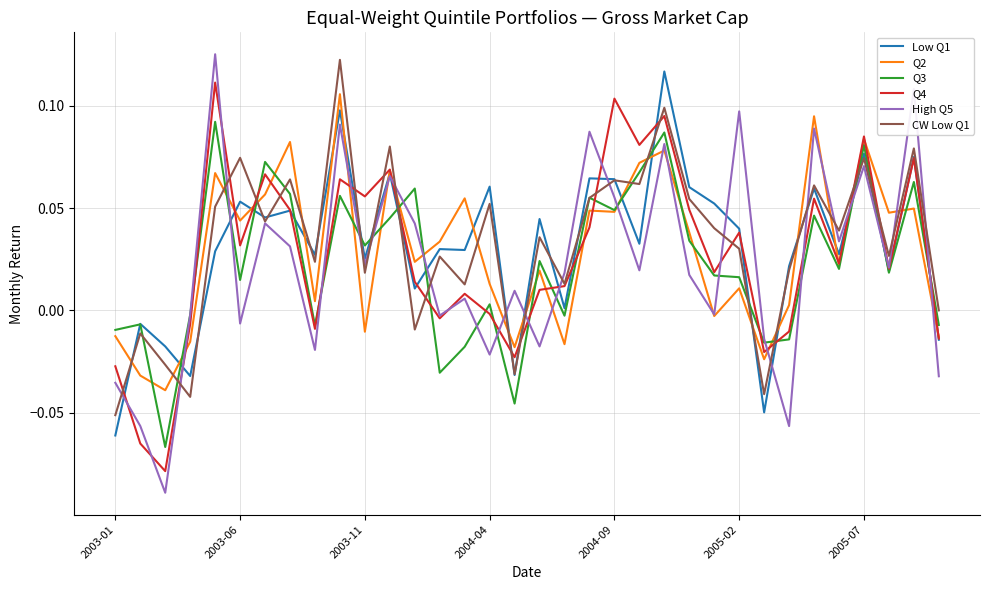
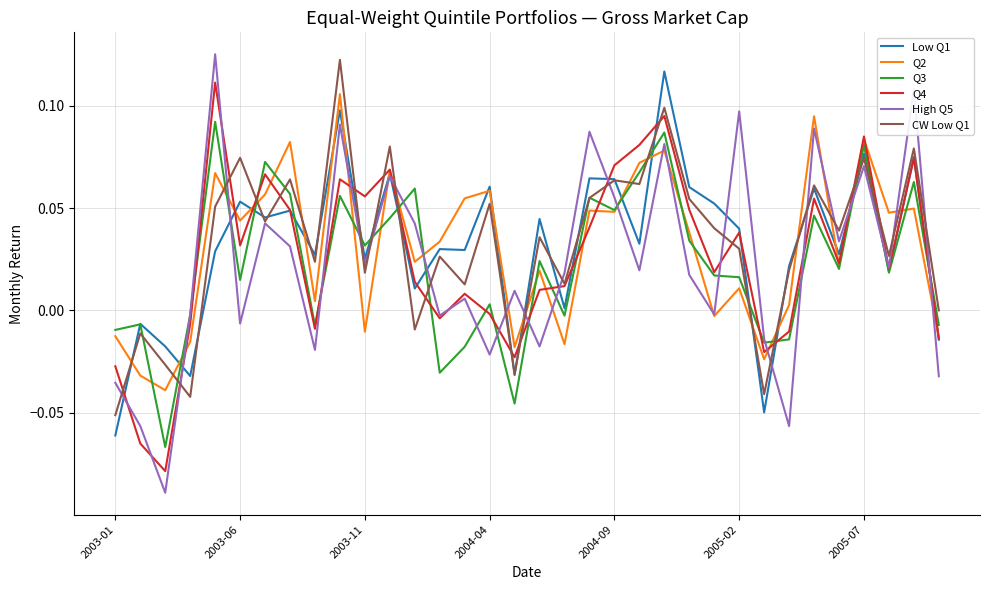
Q2, 2004-04: 0.013 -> 0.058
Q4, 2004-09: 0.103 -> 0.071
